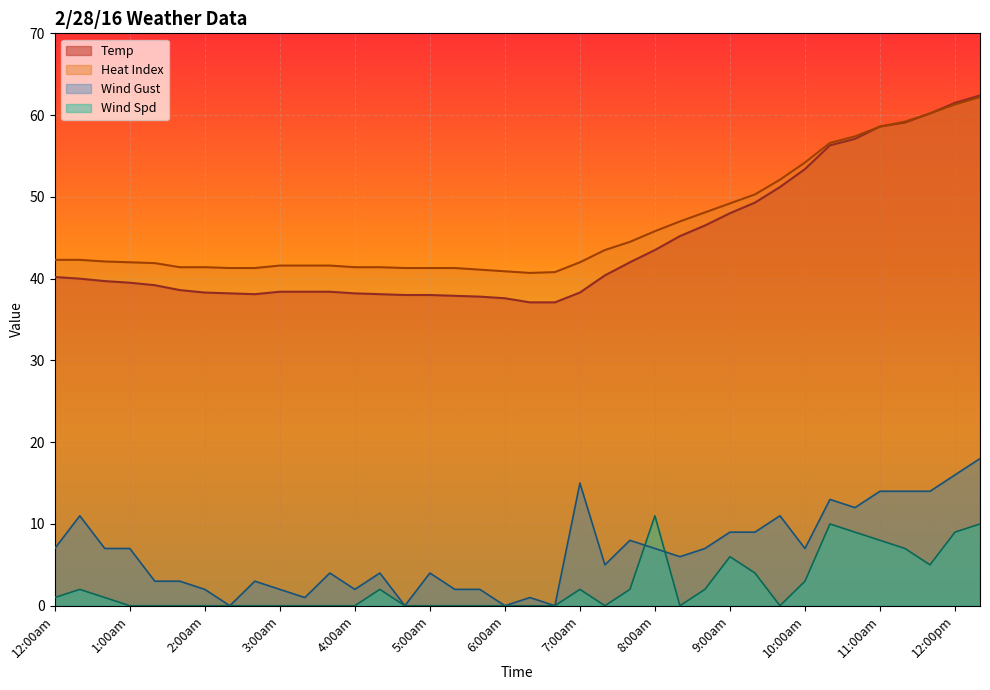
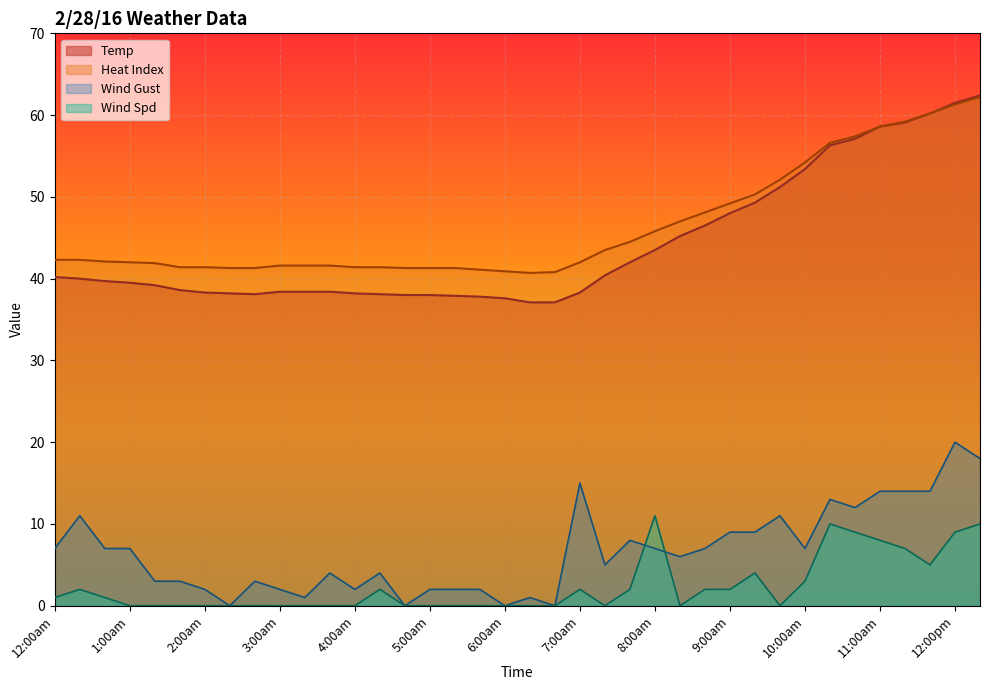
Wind Gust, 5:00am: 4 -> 2
Wind Spd, 9:00am: 6 -> 2
Wind Gust, 12:00pm: 16 -> 20
